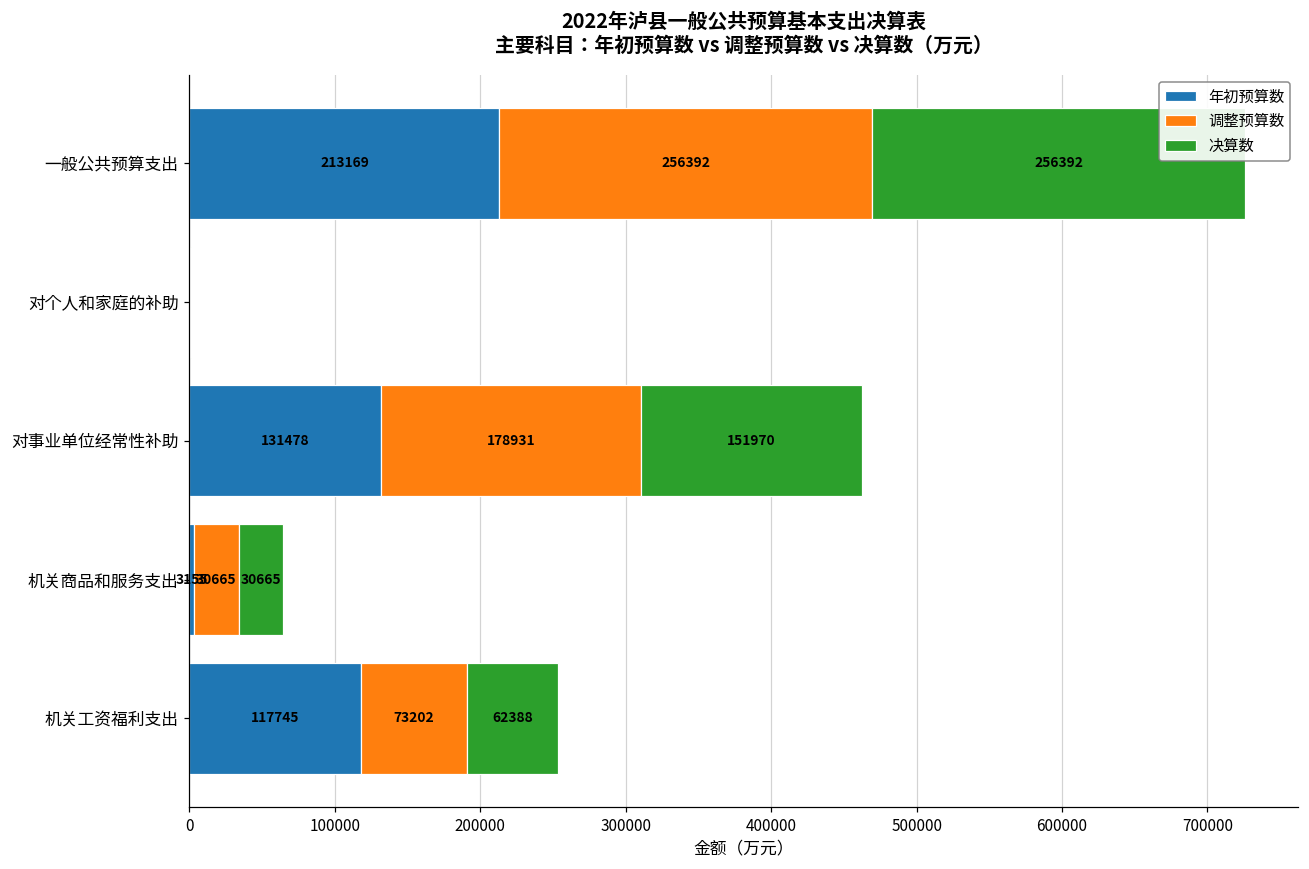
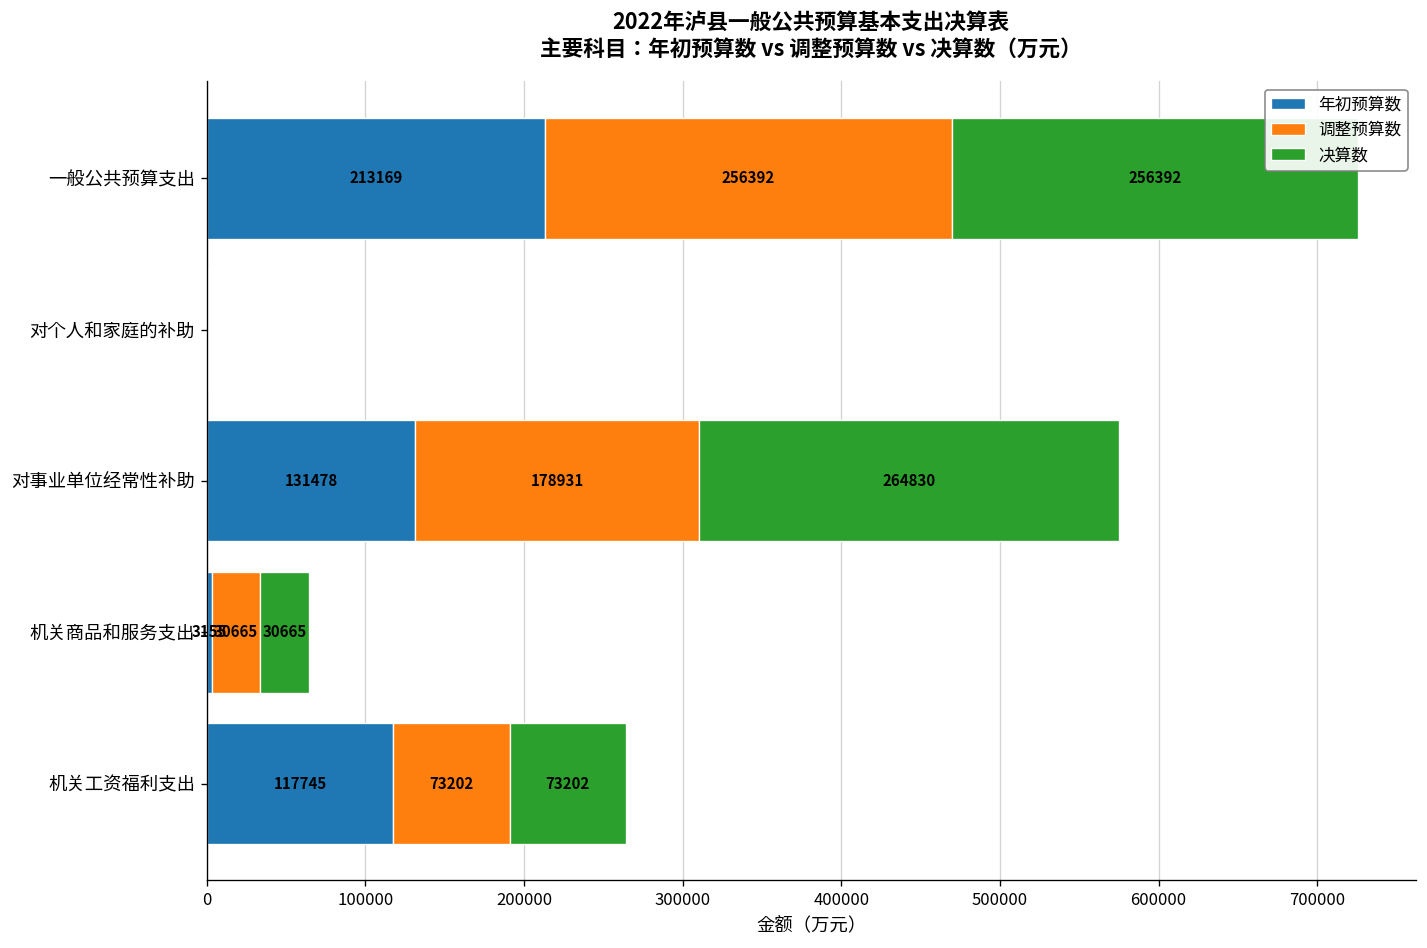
决算数, 对事业单位经常性补助: 151970 -> 264830
决算数, 机关工资福利支出: 62388 -> 73202
